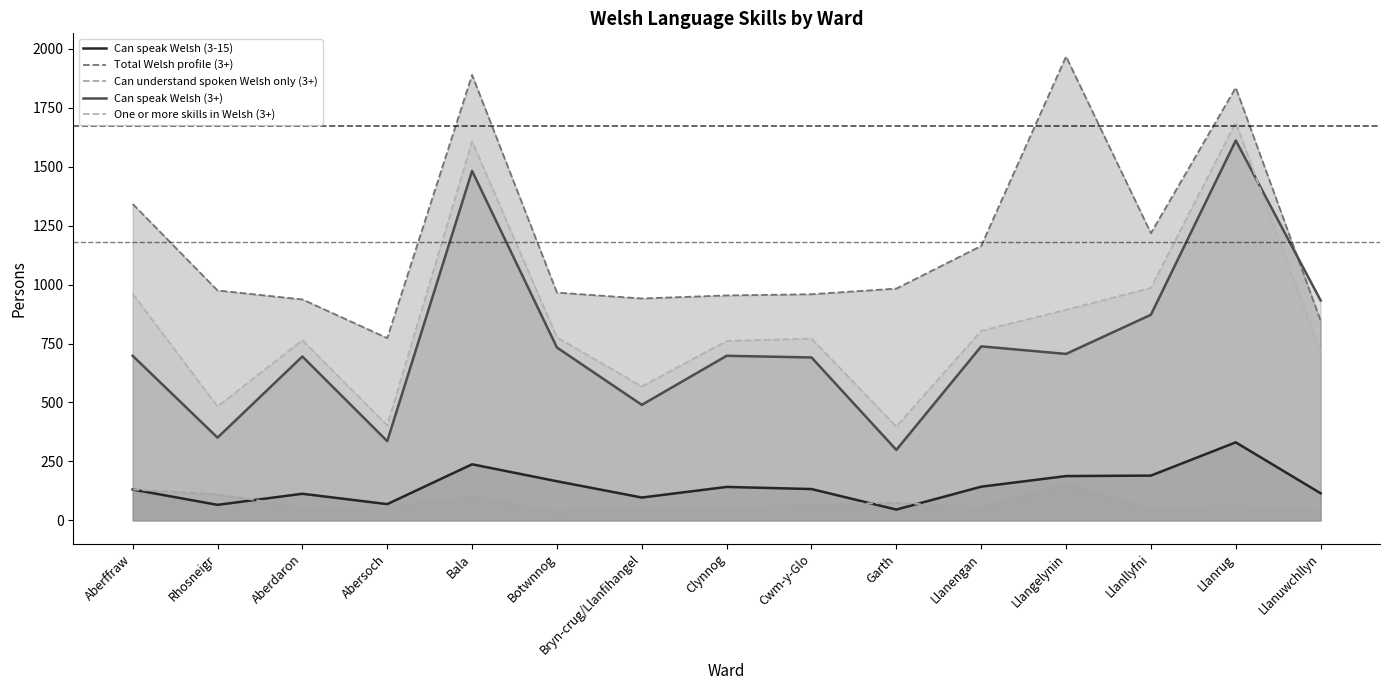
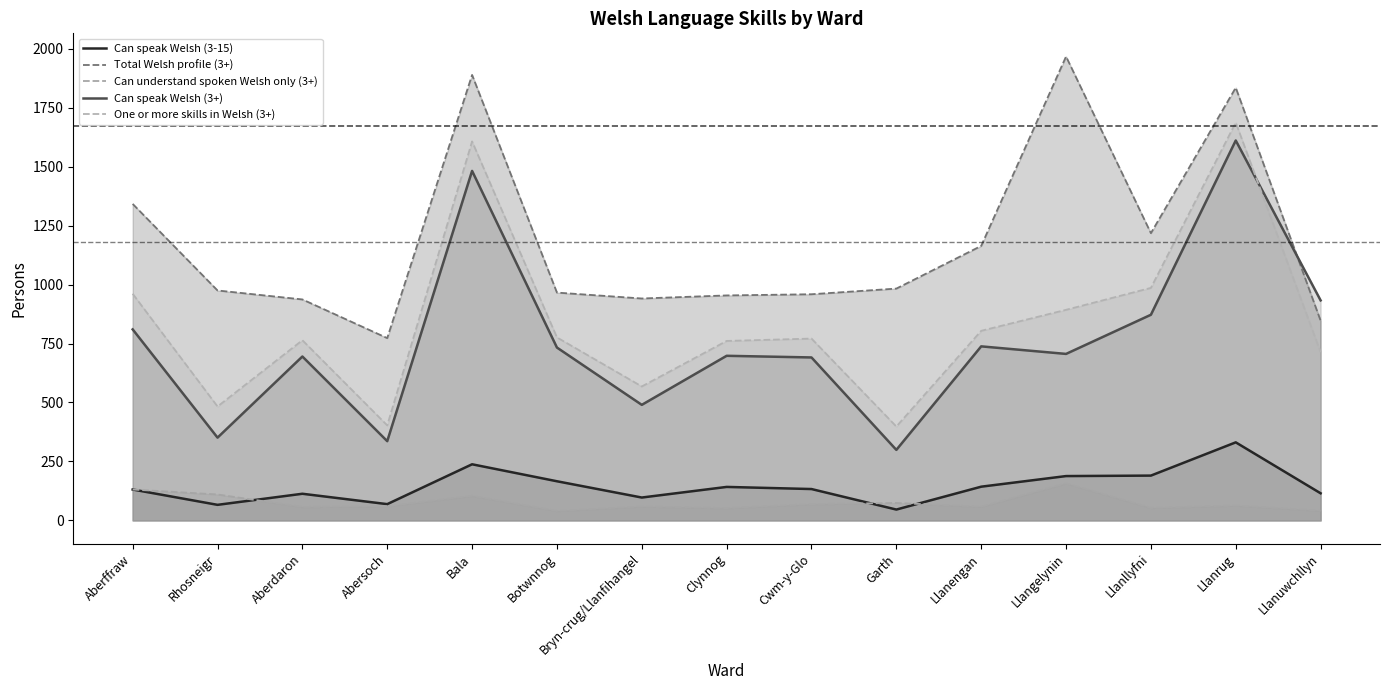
Can speak Welsh (3+), Aberffraw: 700 -> 810
